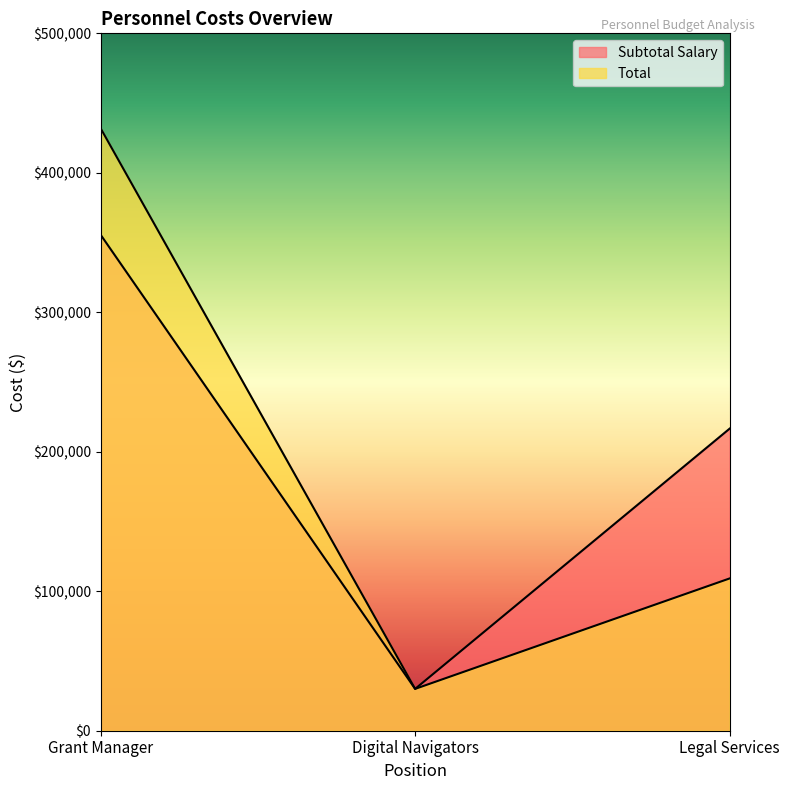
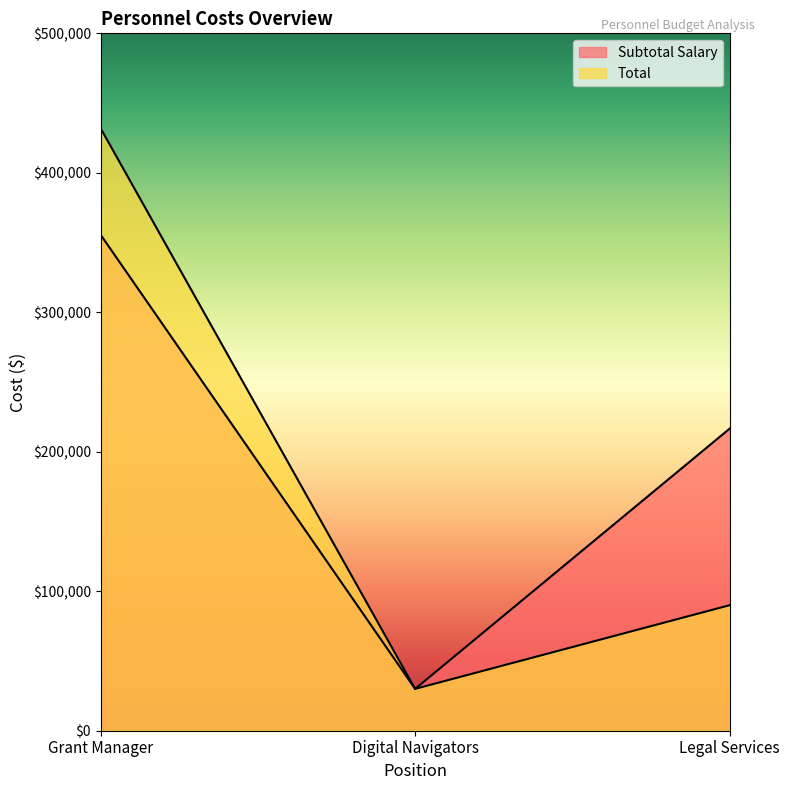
Total, Legal Services: $109,000 -> $90,000
